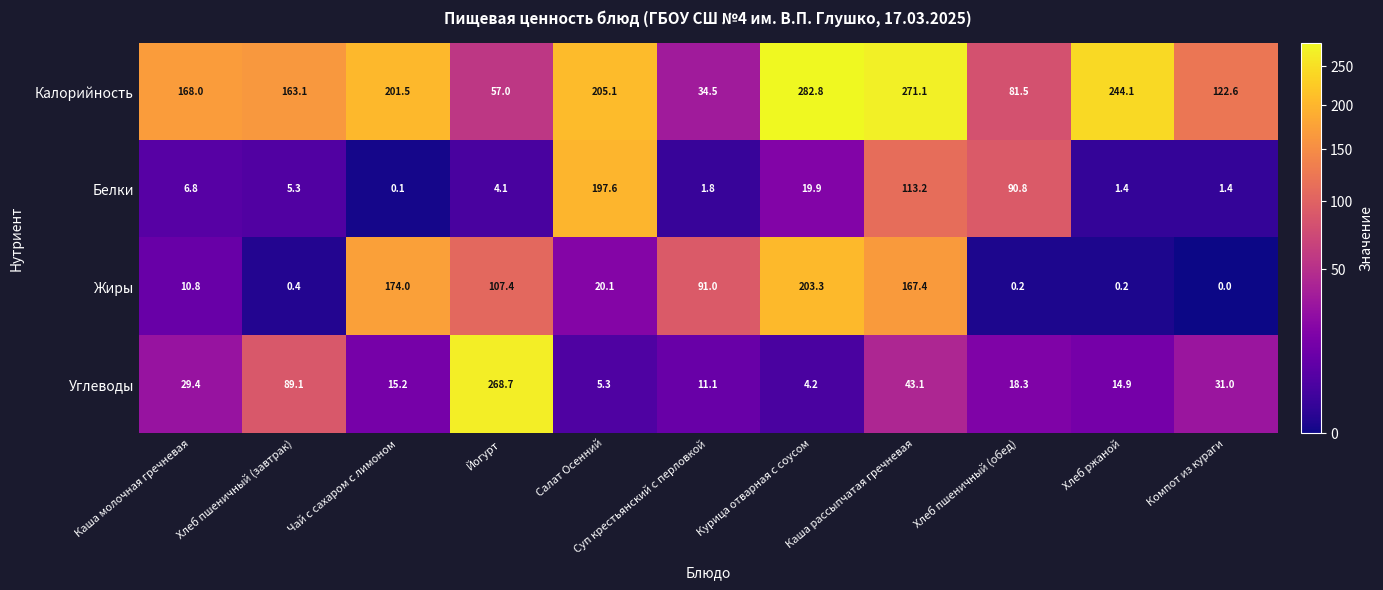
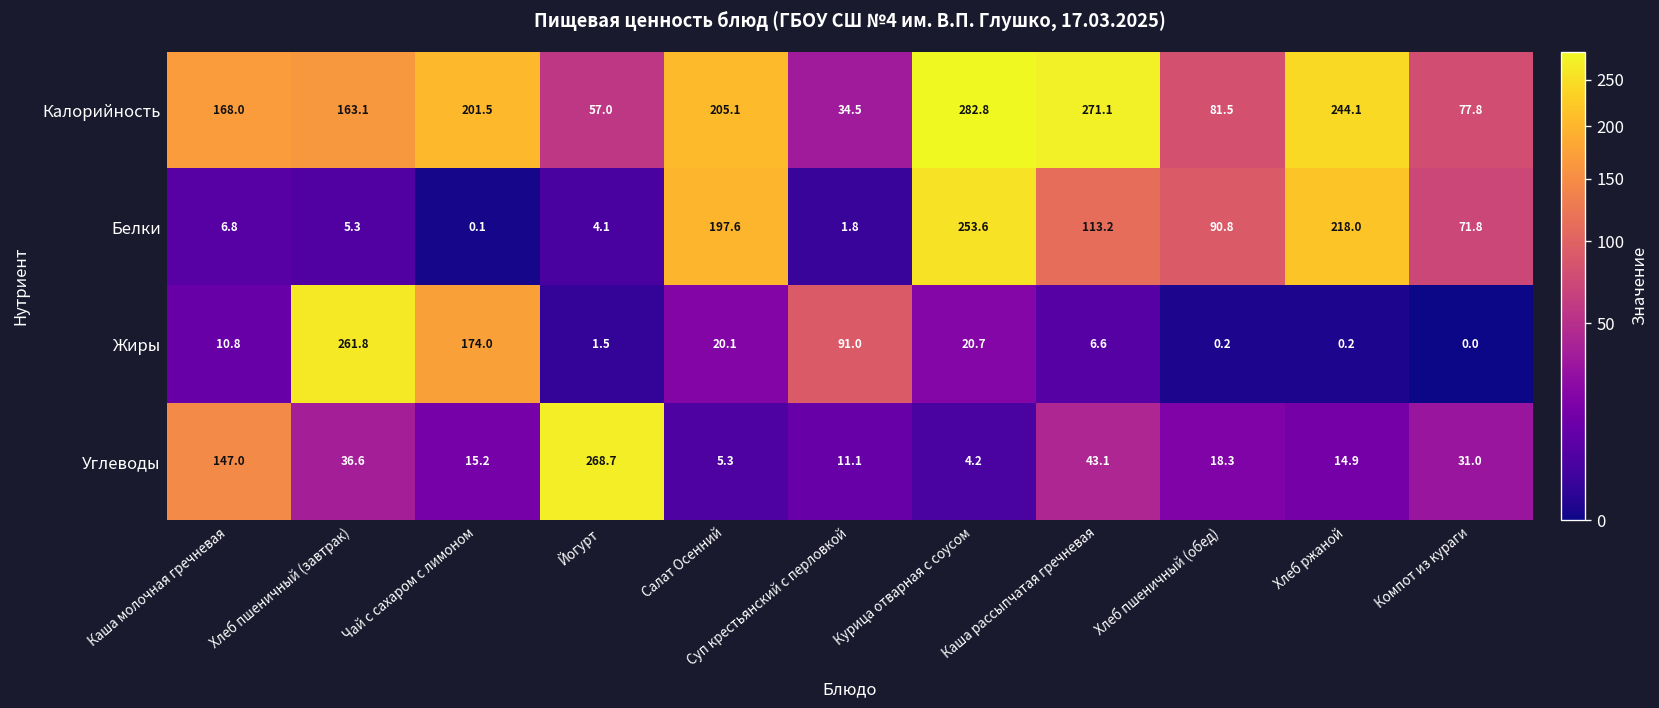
Калорийность, Компот из кураги: 122.6 -> 77.8
Белки, Курица отварная с соусом: 19.9 -> 253.6
Белки, Хлеб ржаной: 1.4 -> 218.0
Белки, Компот из кураги: 1.4 -> 71.8
Жиры, Хлеб пшеничный (завтрак): 0.4 -> 261.8
Жиры, Йогурт: 107.4 -> 1.5
Жиры, Курица отварная с соусом: 203.3 -> 20.7
Жиры, Каша рассыпчатая гречневая: 167.4 -> 6.6
Углеводы, Каша молочная гречневая: 29.4 -> 147.0
Углеводы, Хлеб пшеничный (завтрак): 89.1 -> 36.6
